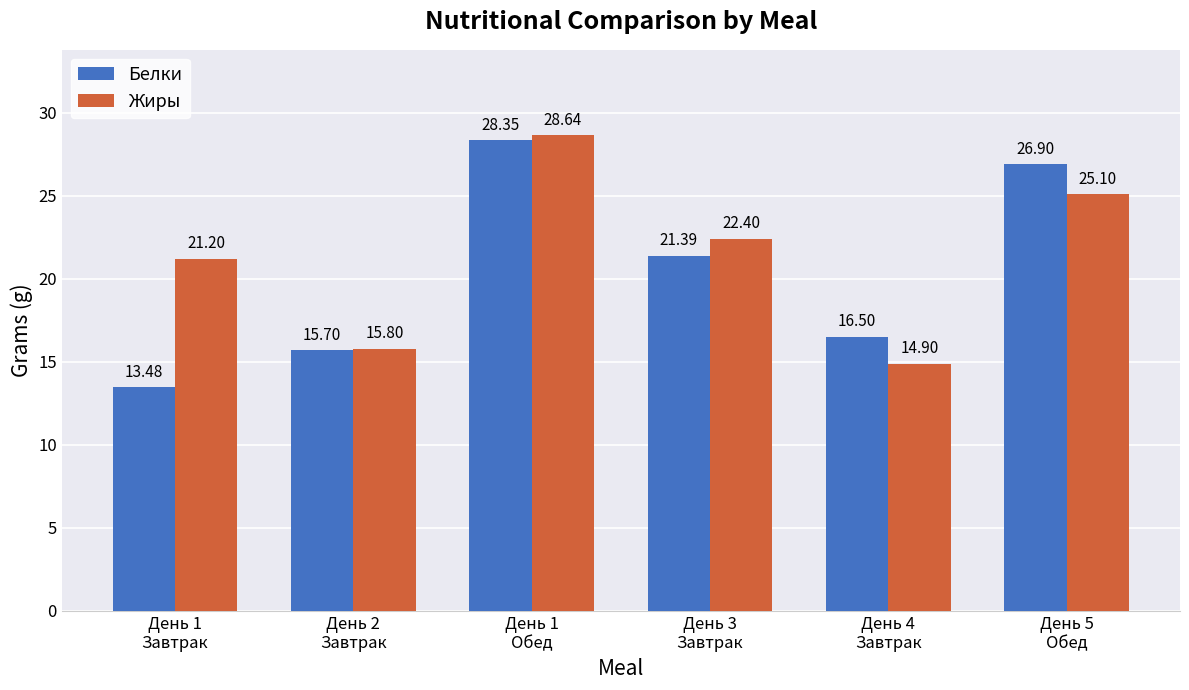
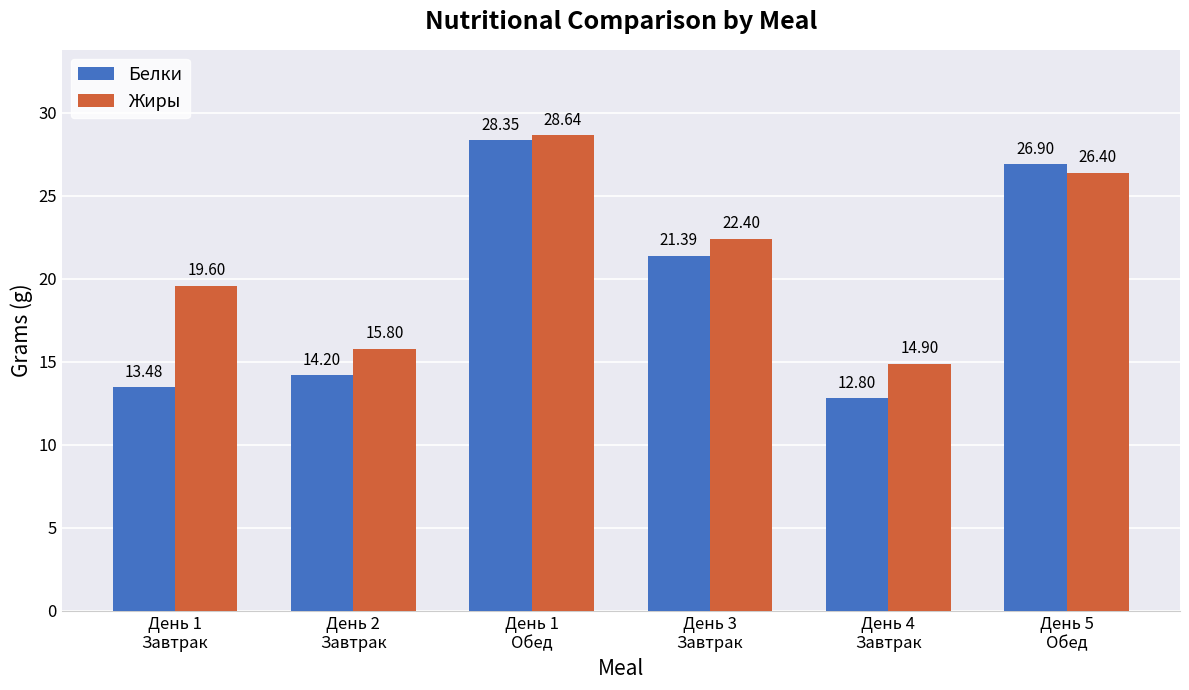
Жиры, День 1 Завтрак: 21.20 -> 19.60
Белки, День 2 Завтрак: 15.70 -> 14.20
Белки, День 4 Завтрак: 16.50 -> 12.80
Жиры, День 5 Обед: 25.10 -> 26.40
